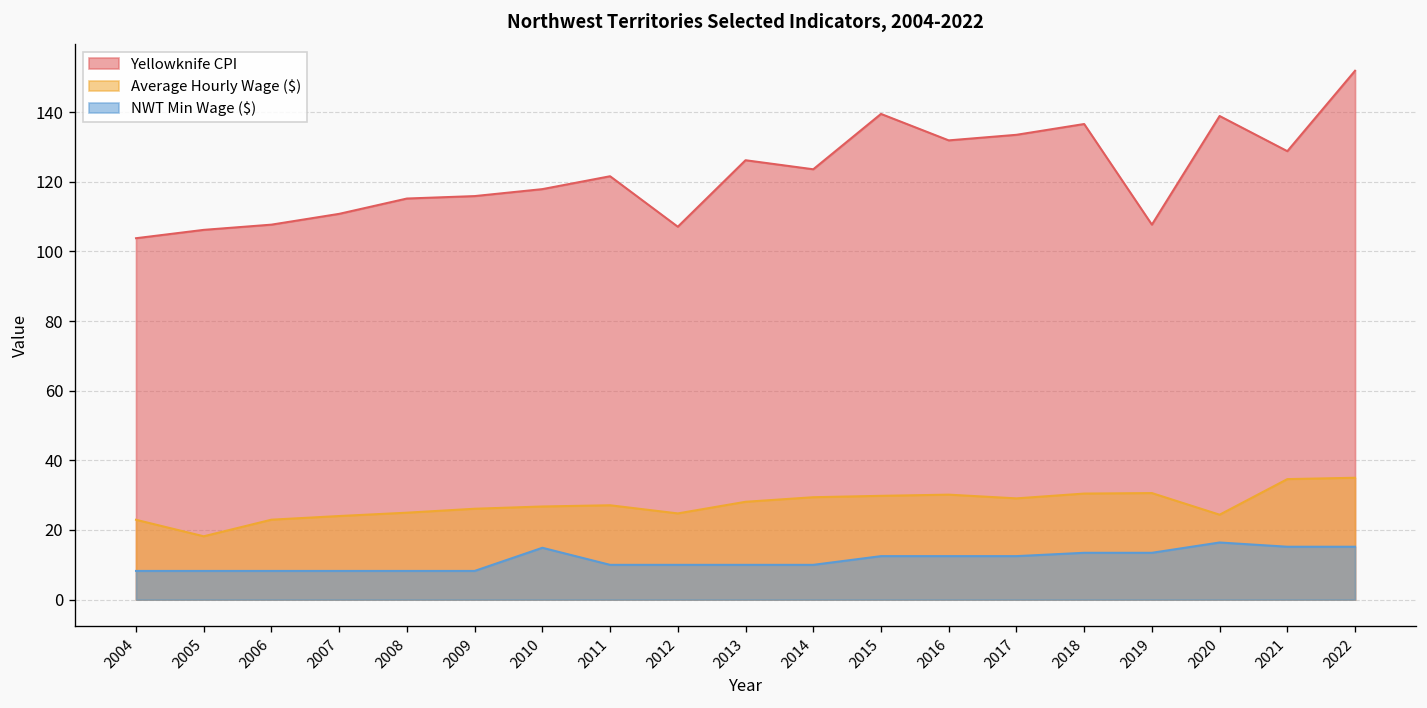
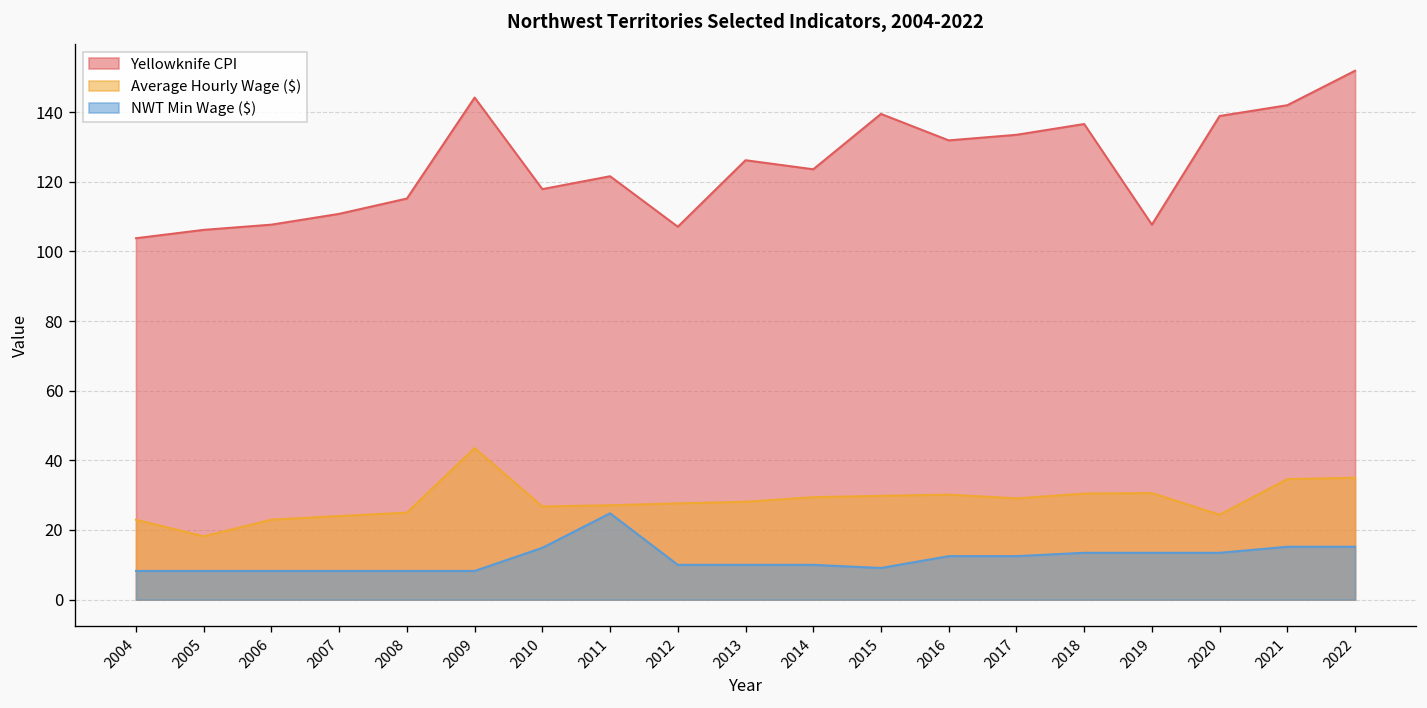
Yellowknife CPI, 2009: 116 -> 144
Average Hourly Wage ($), 2009: 26 -> 44
NWT Min Wage ($), 2011: 10 -> 25
Average Hourly Wage ($), 2012: 25 -> 28
NWT Min Wage ($), 2015: 13 -> 9
NWT Min Wage ($), 2020: 16 -> 13
Yellowknife CPI, 2021: 129 -> 142
